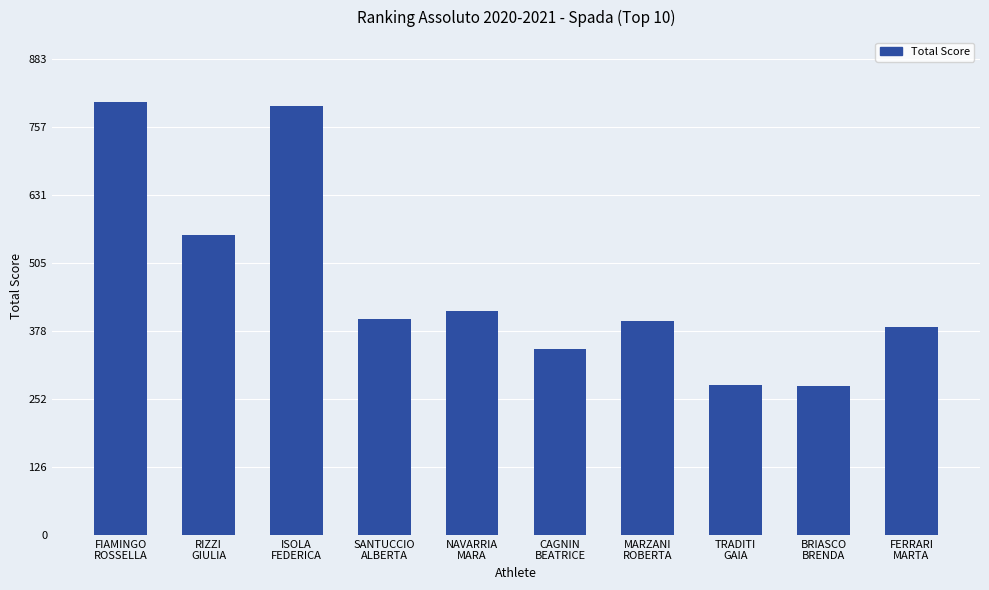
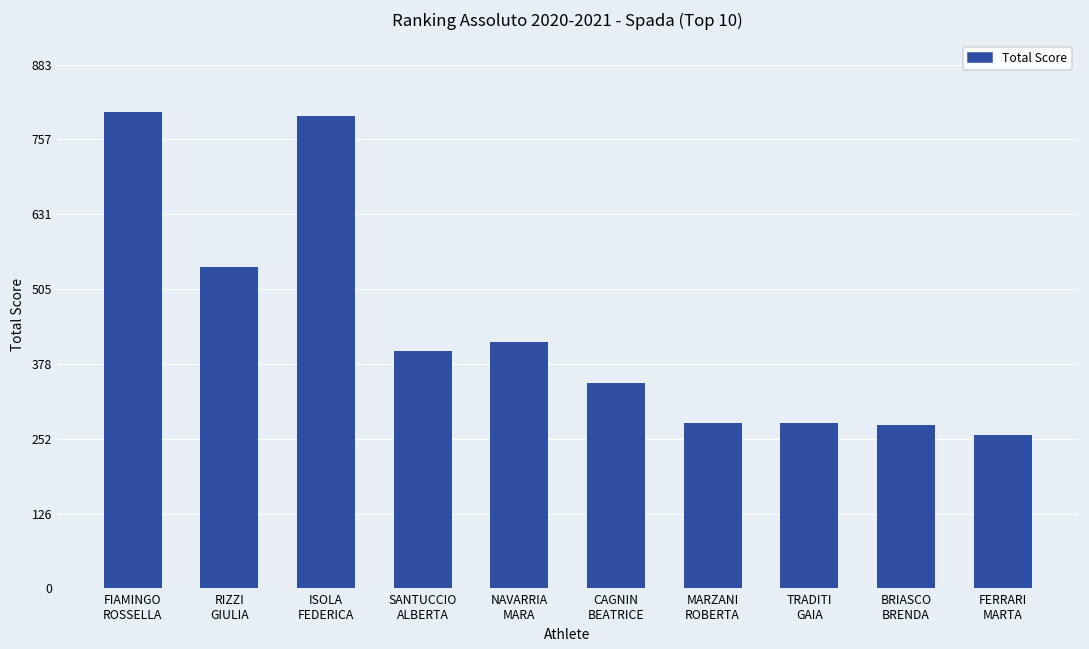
RIZZI GIULIA: 560 -> 540
MARZANI ROBERTA: 400 -> 280
FERRARI MARTA: 390 -> 260
